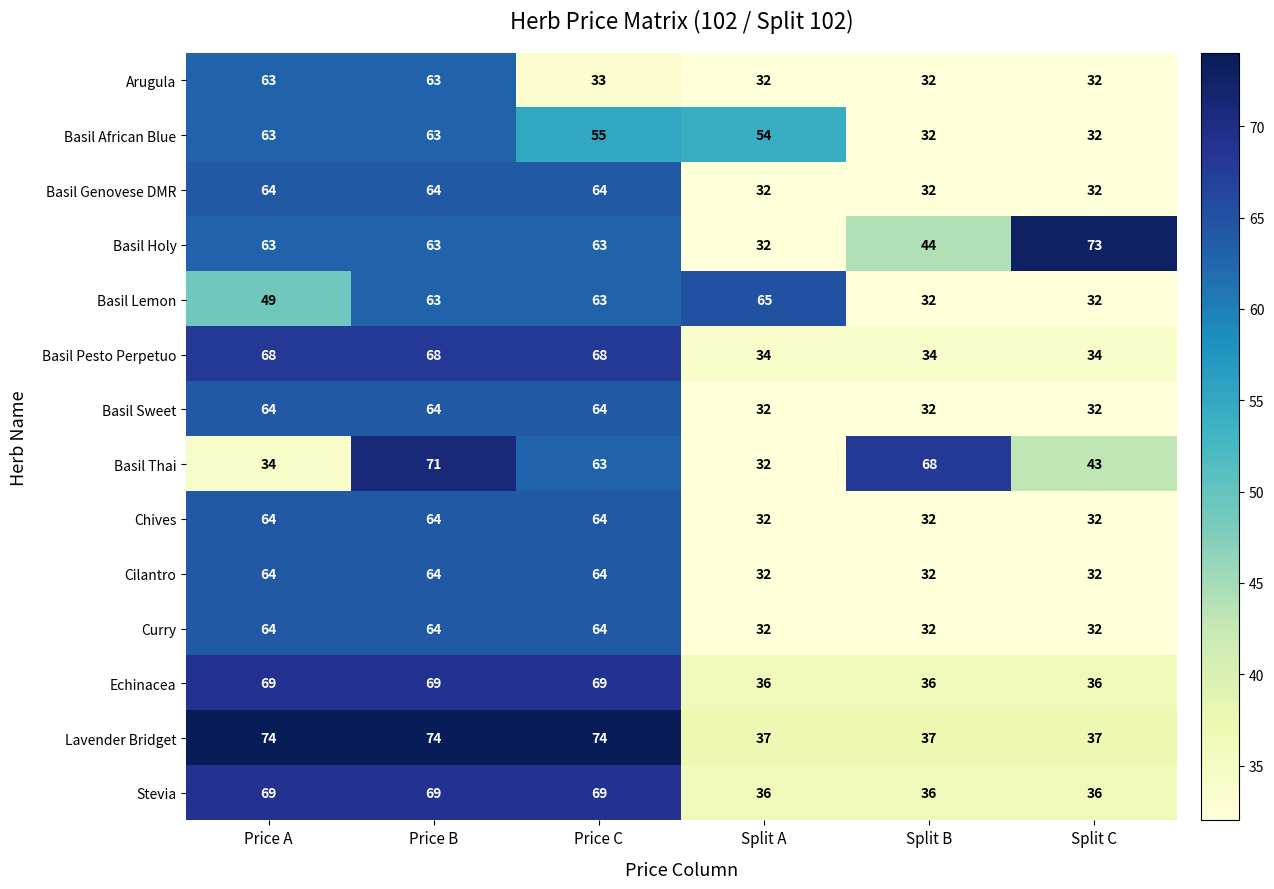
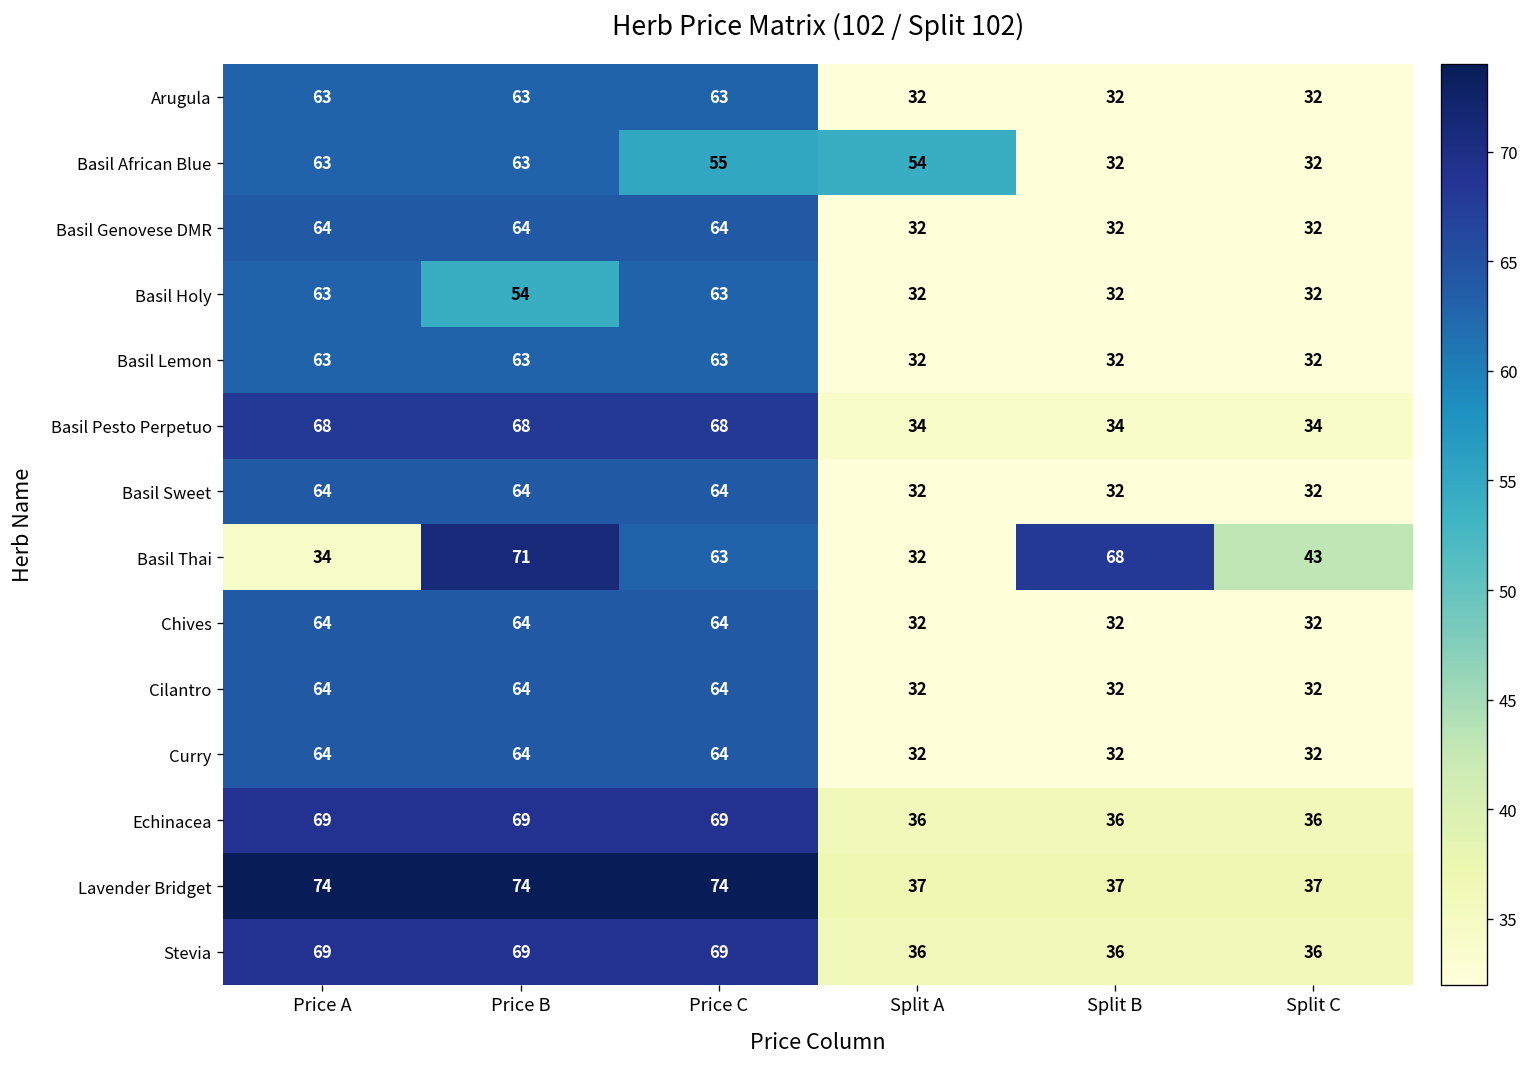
Arugula, Price C: 33 -> 63
Basil Holy, Price B: 63 -> 54
Basil Holy, Split B: 44 -> 32
Basil Holy, Split C: 73 -> 32
Basil Lemon, Price A: 49 -> 63
Basil Lemon, Split A: 65 -> 32
